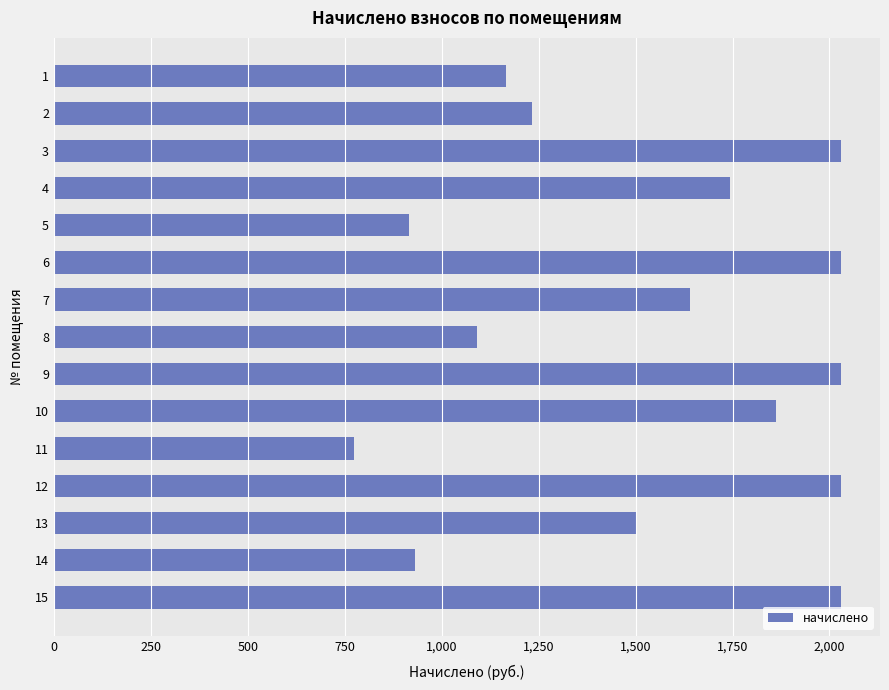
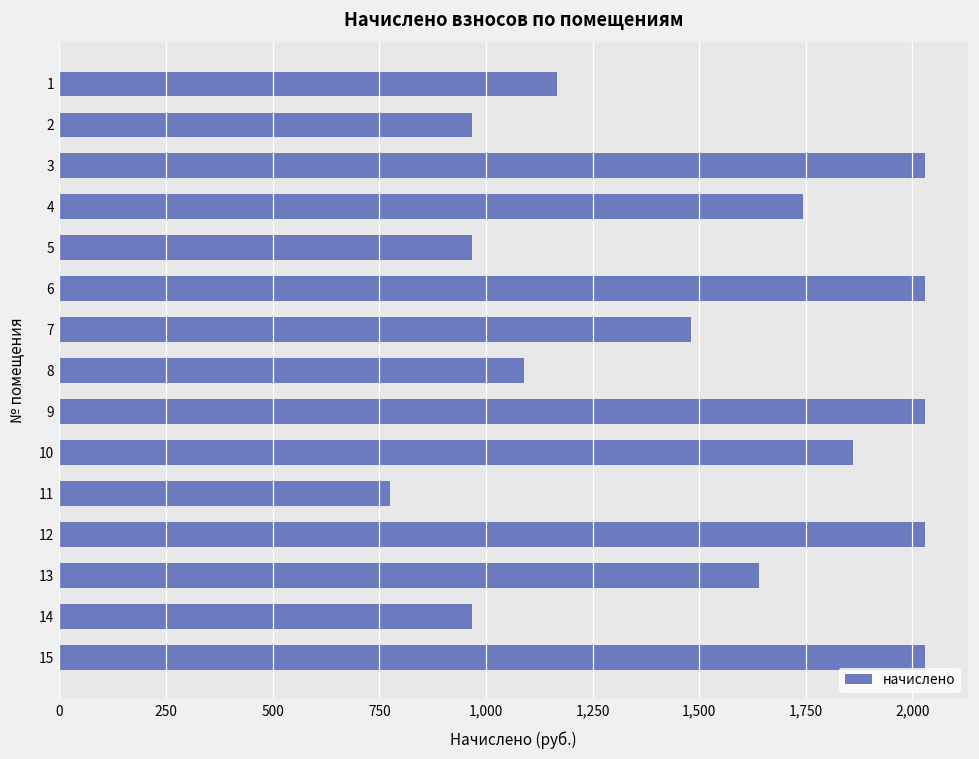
2: 1,230 -> 970
5: 920 -> 970
7: 1,640 -> 1,480
13: 1,500 -> 1,640
14: 930 -> 970
